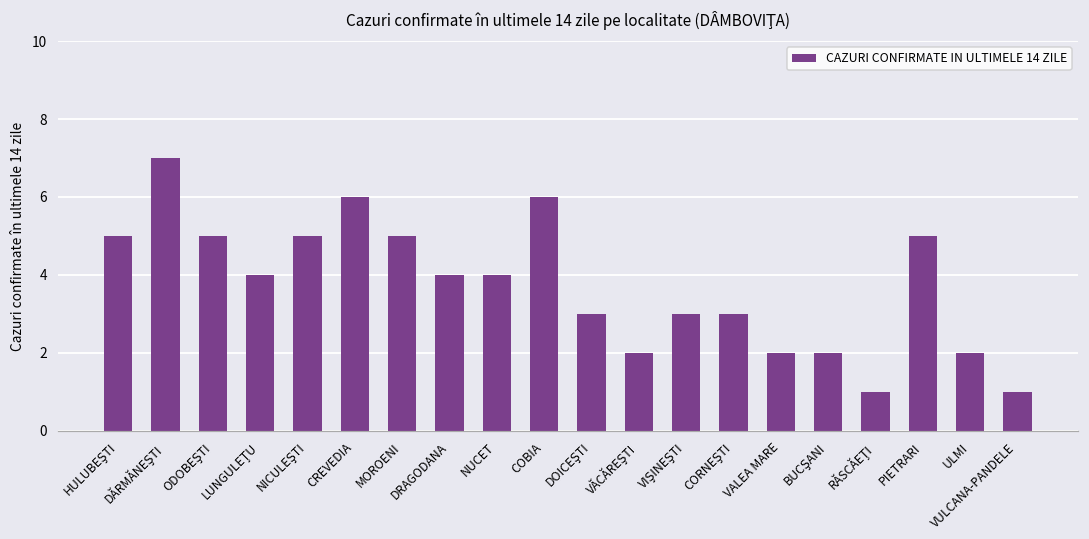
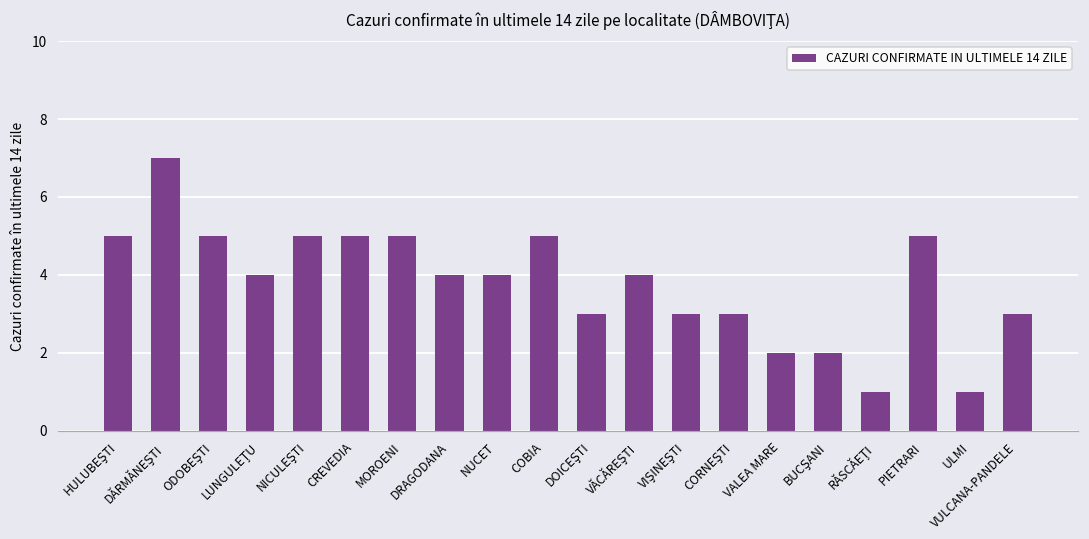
CREVEDIA: 6 -> 5
COBIA: 6 -> 5
VĂCĂREŞTI: 2 -> 4
ULMI: 2 -> 1
VULCANA-PANDELE: 1 -> 3
